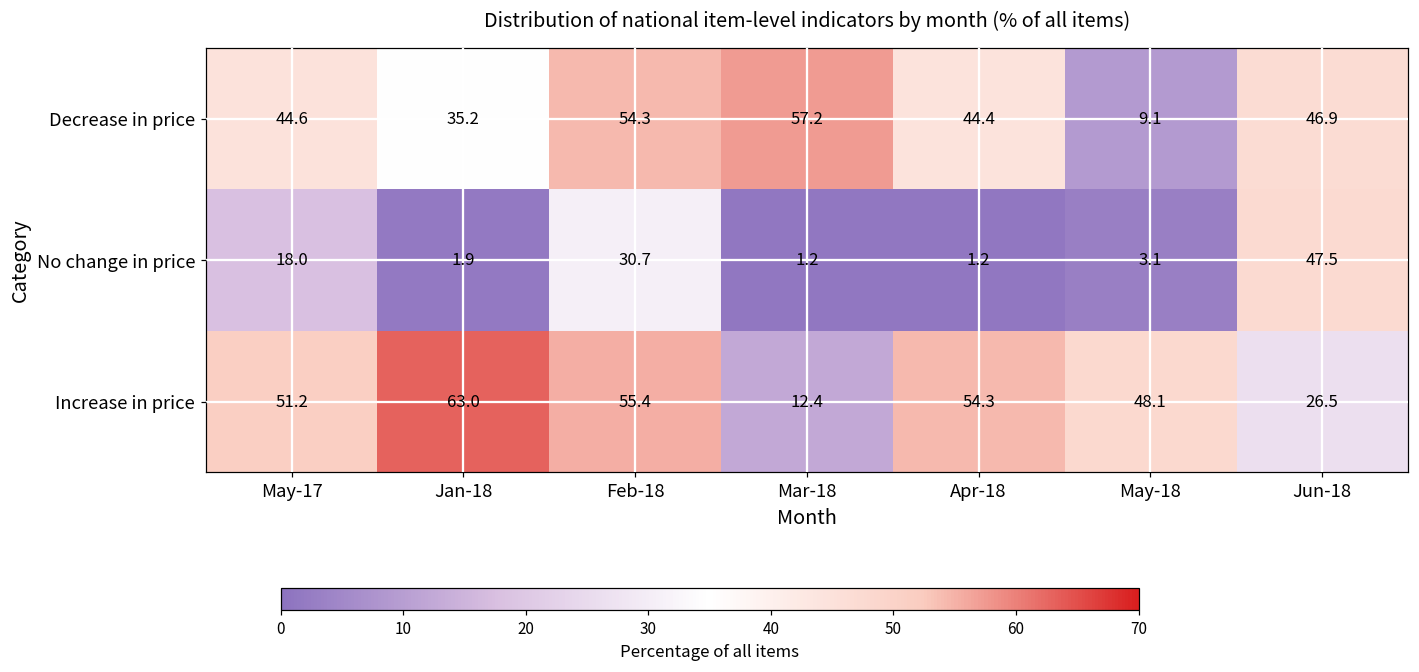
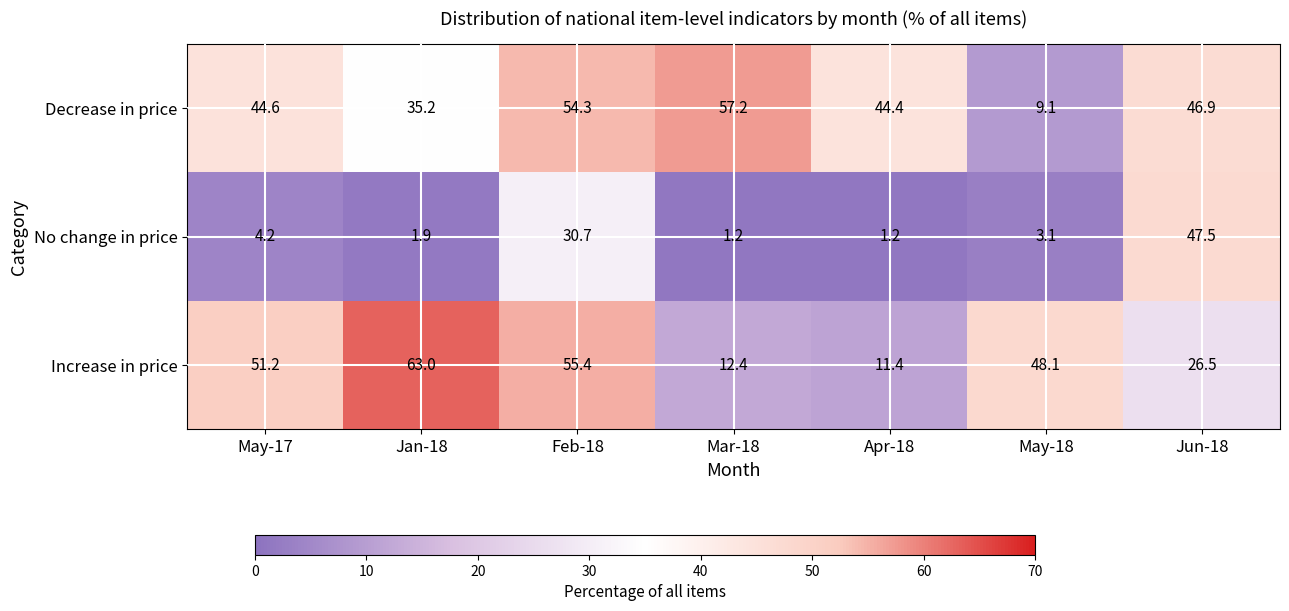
No change in price, May-17: 18.0 -> 4.2
Increase in price, Apr-18: 54.3 -> 11.4
